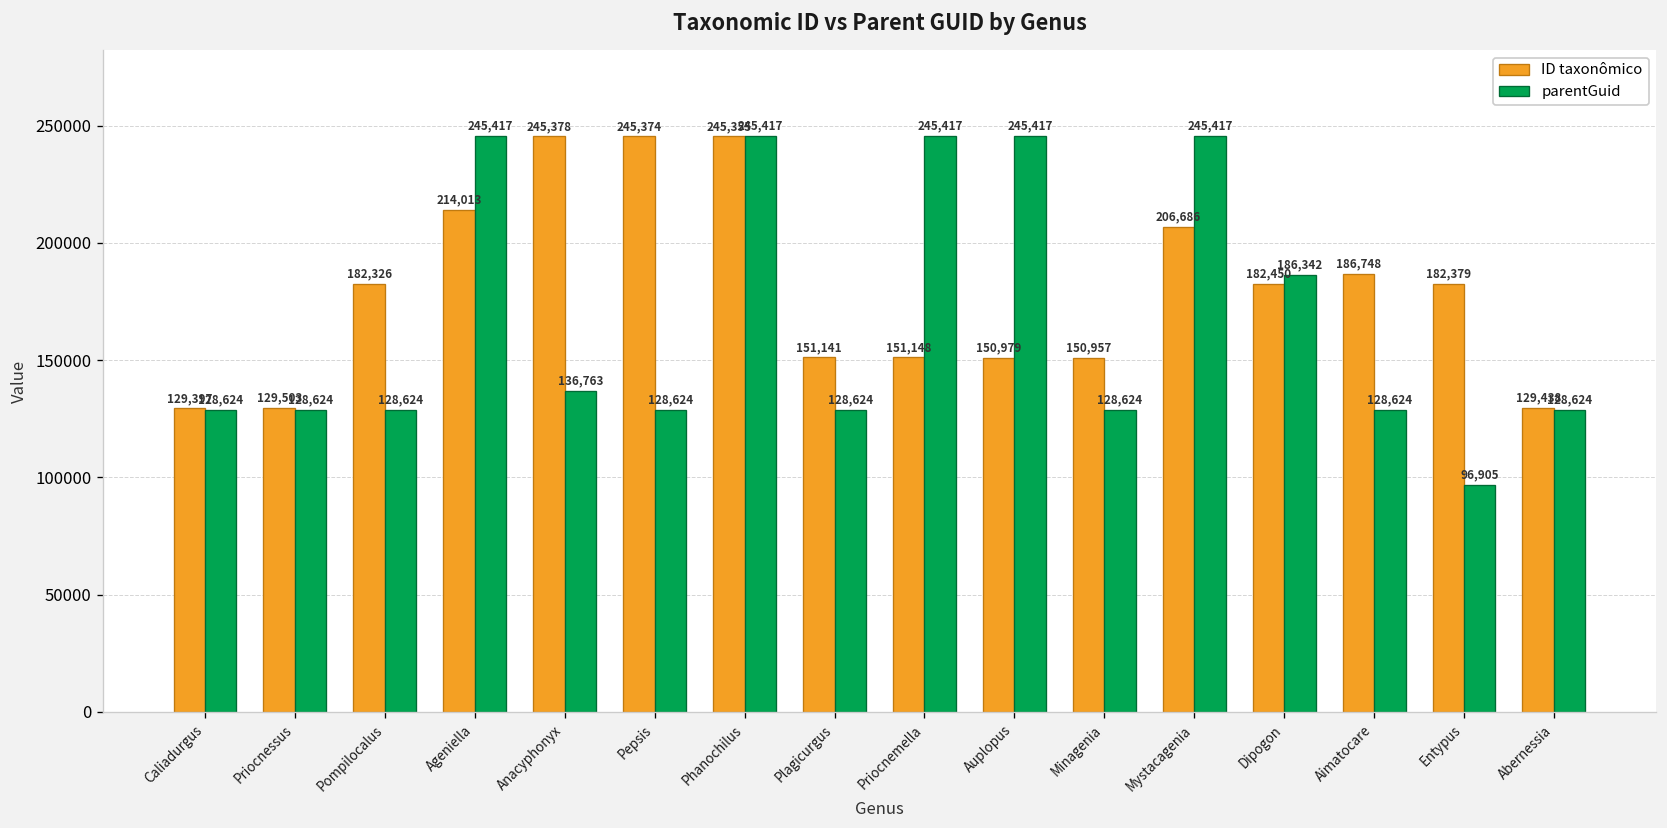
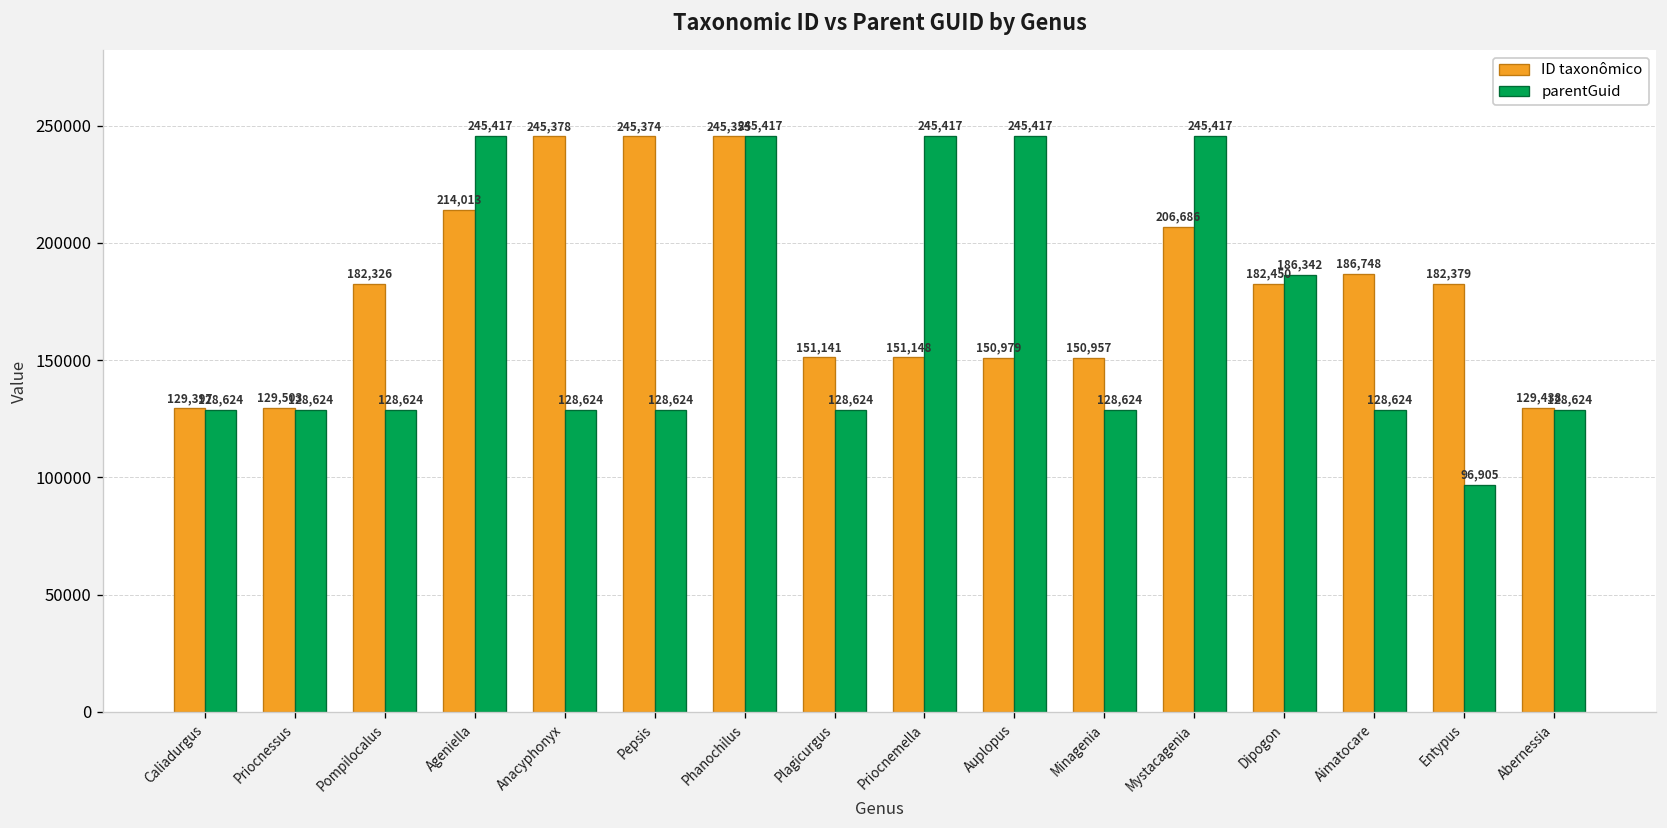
parentGuid, Anacyphonyx: 136,763 -> 128,624
